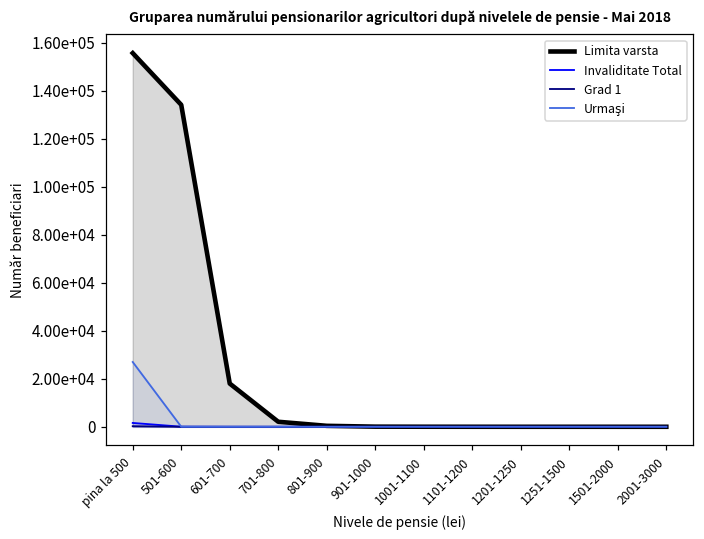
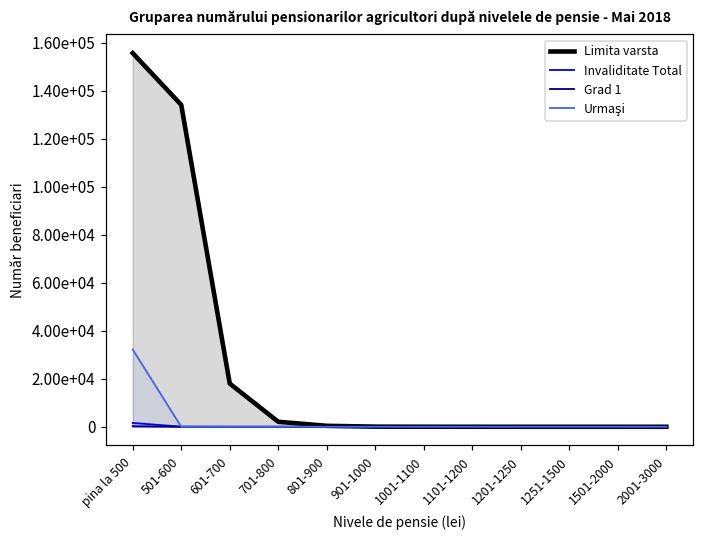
Urmaşi, pina la 500: 27000 -> 32000
